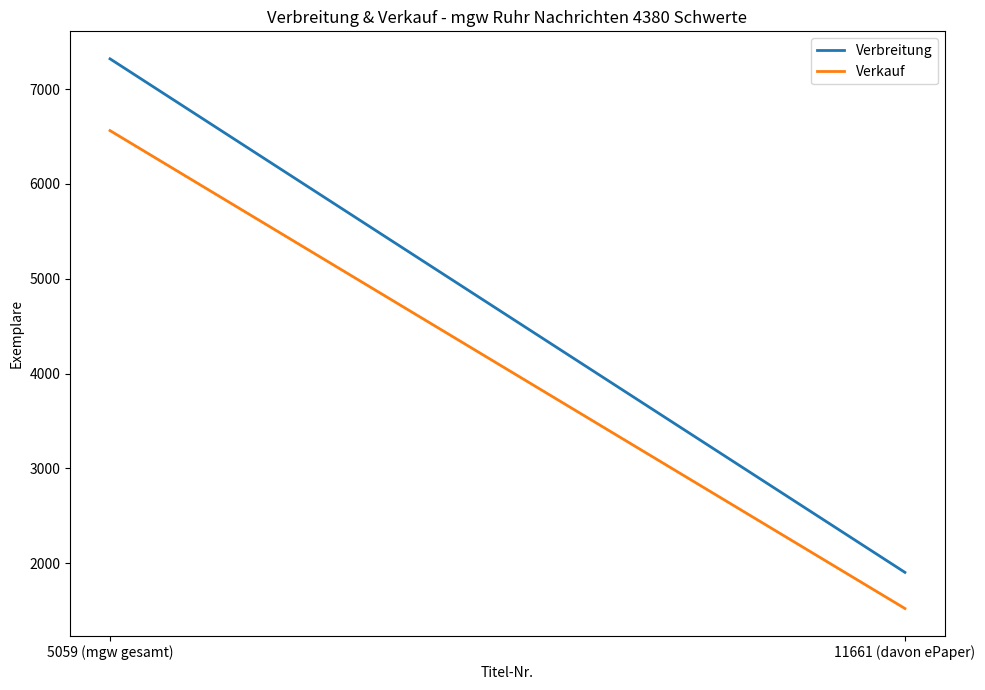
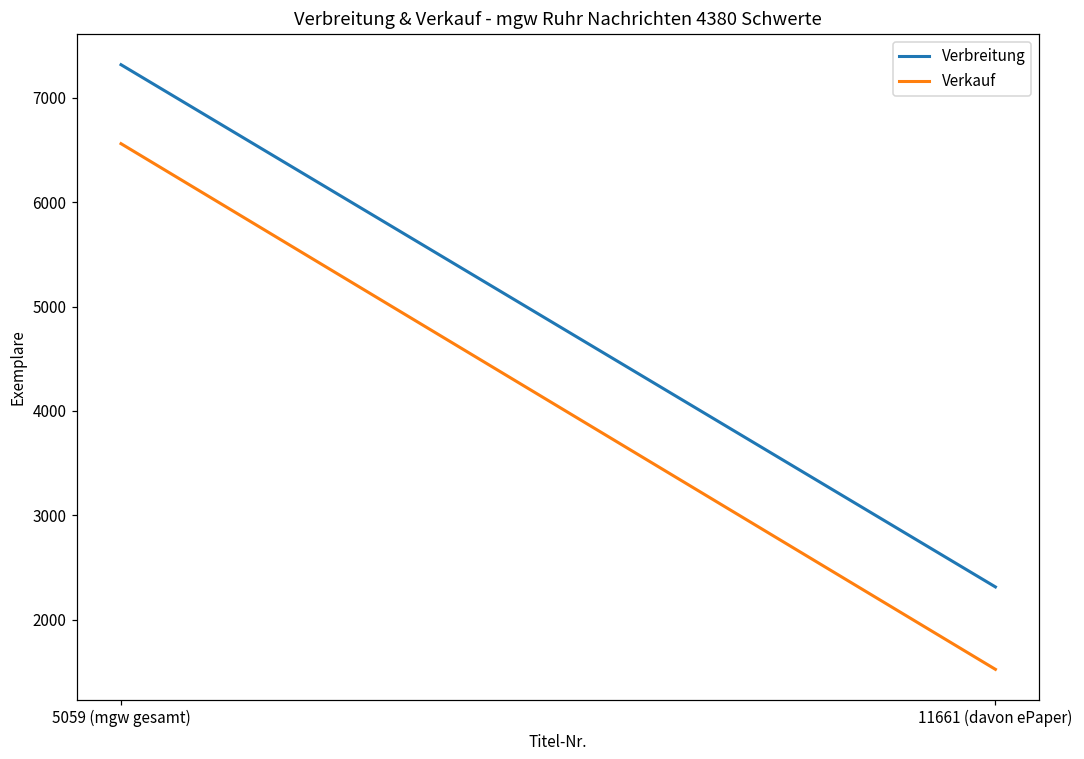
Verbreitung, 11661 (davon ePaper): 1900 -> 2300
